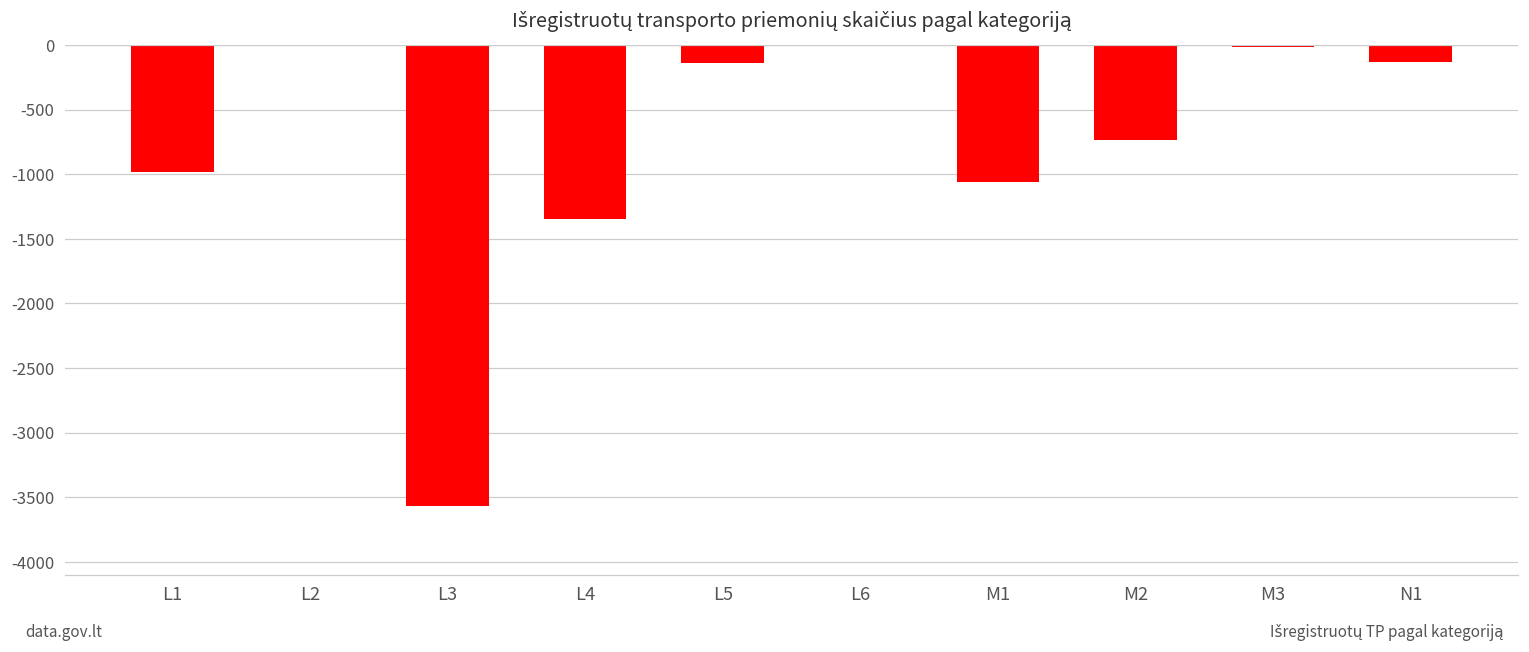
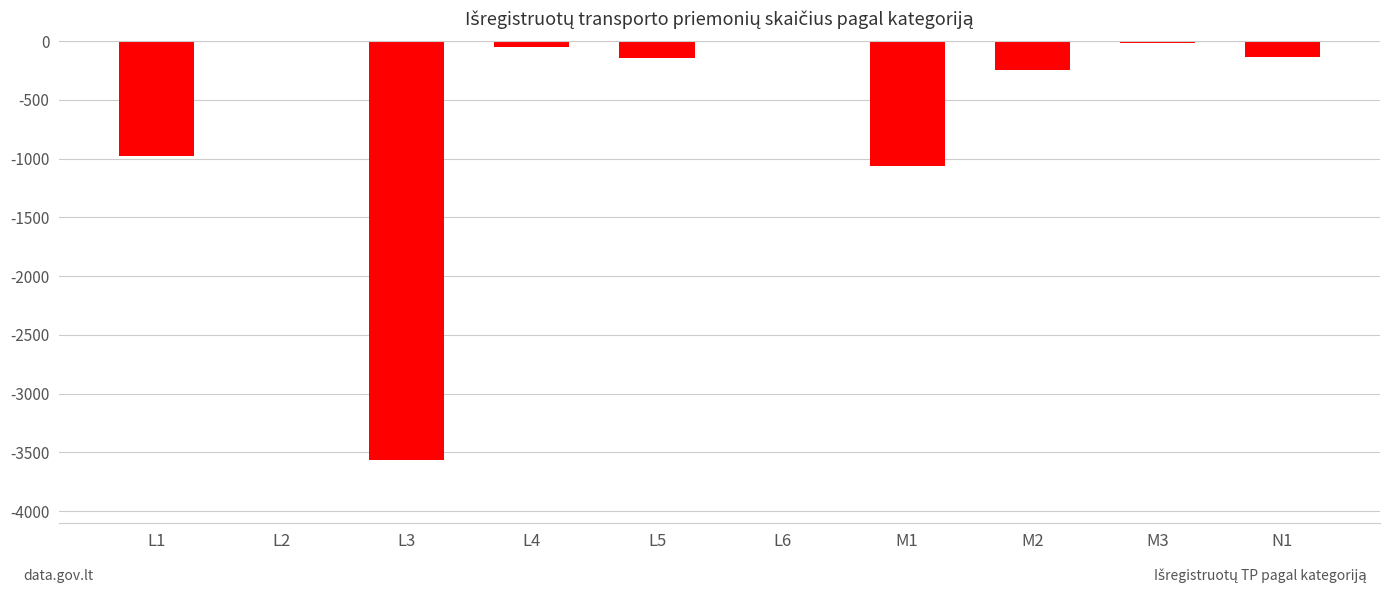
L4: -1350 -> -50
M2: -730 -> -250
